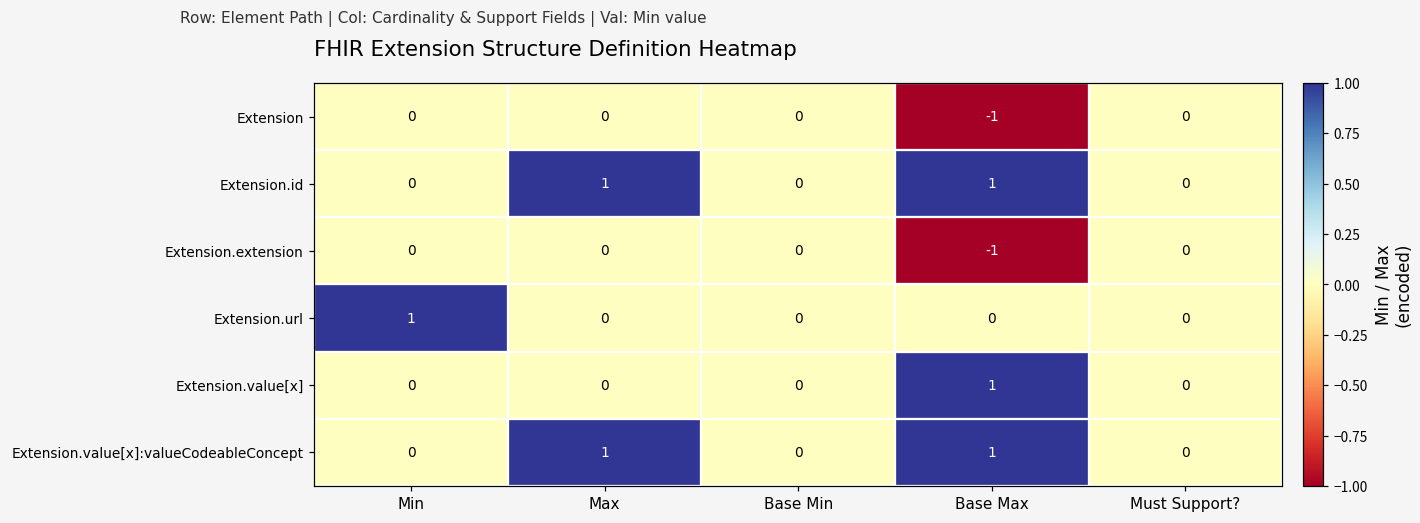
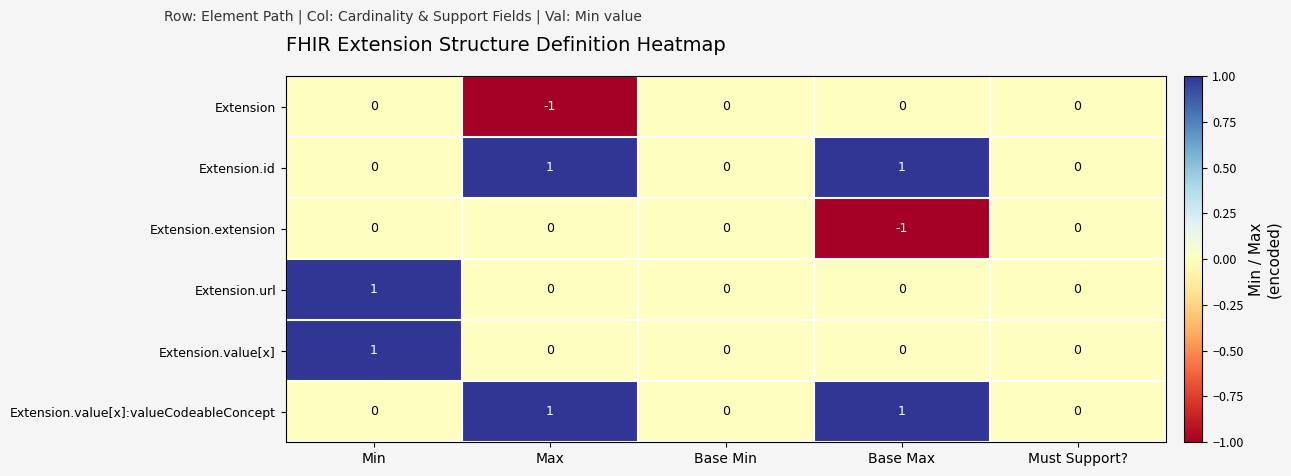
Extension, Max: 0 -> -1
Extension, Base Max: -1 -> 0
Extension.value[x], Min: 0 -> 1
Extension.value[x], Base Max: 1 -> 0
